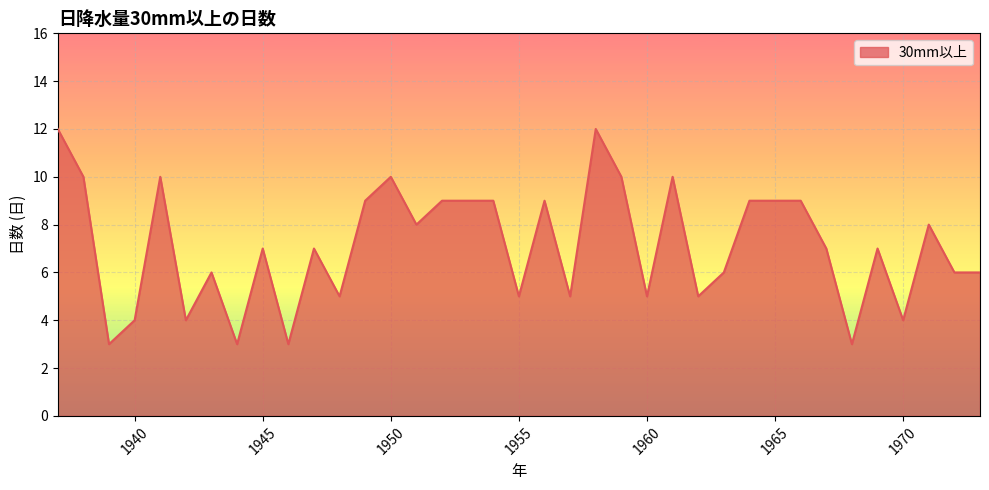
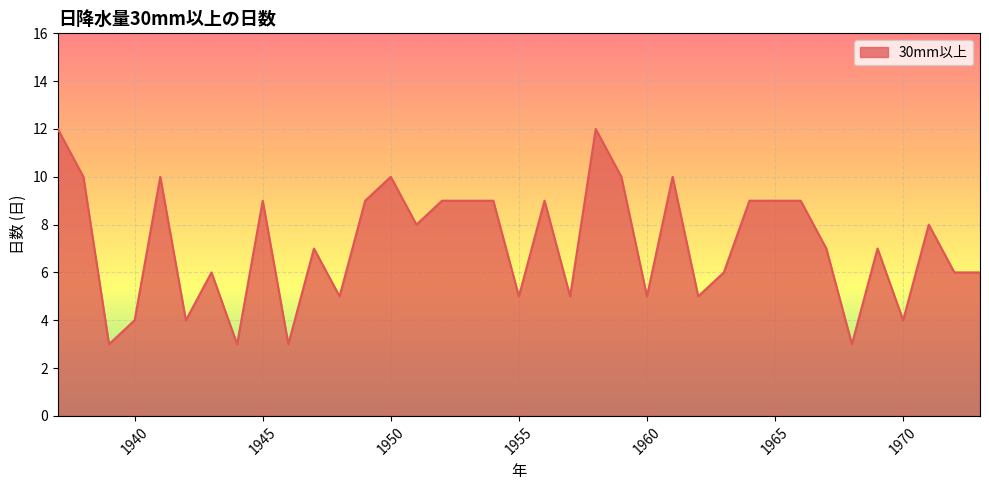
1945: 7 -> 9
